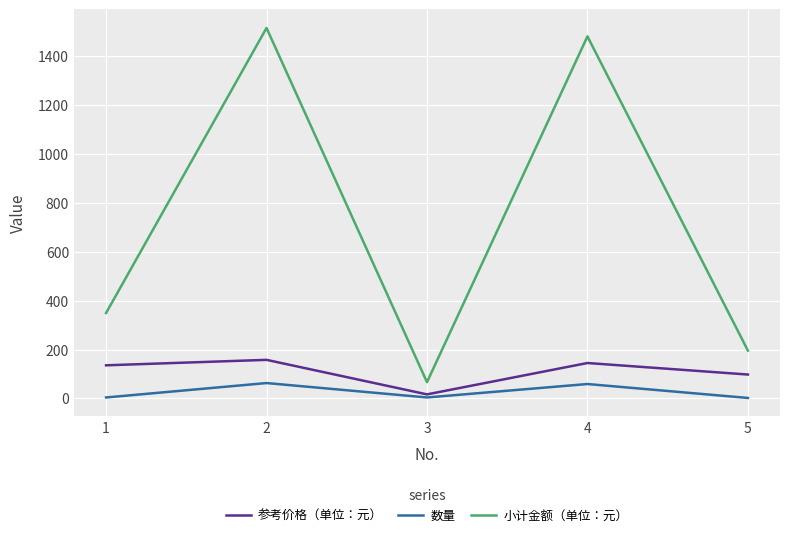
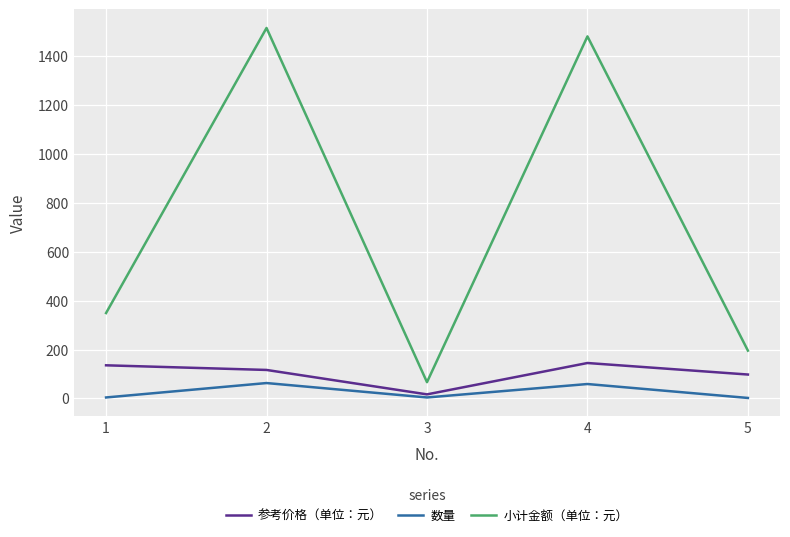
参考价格（单位：元）, 2: 160 -> 120
